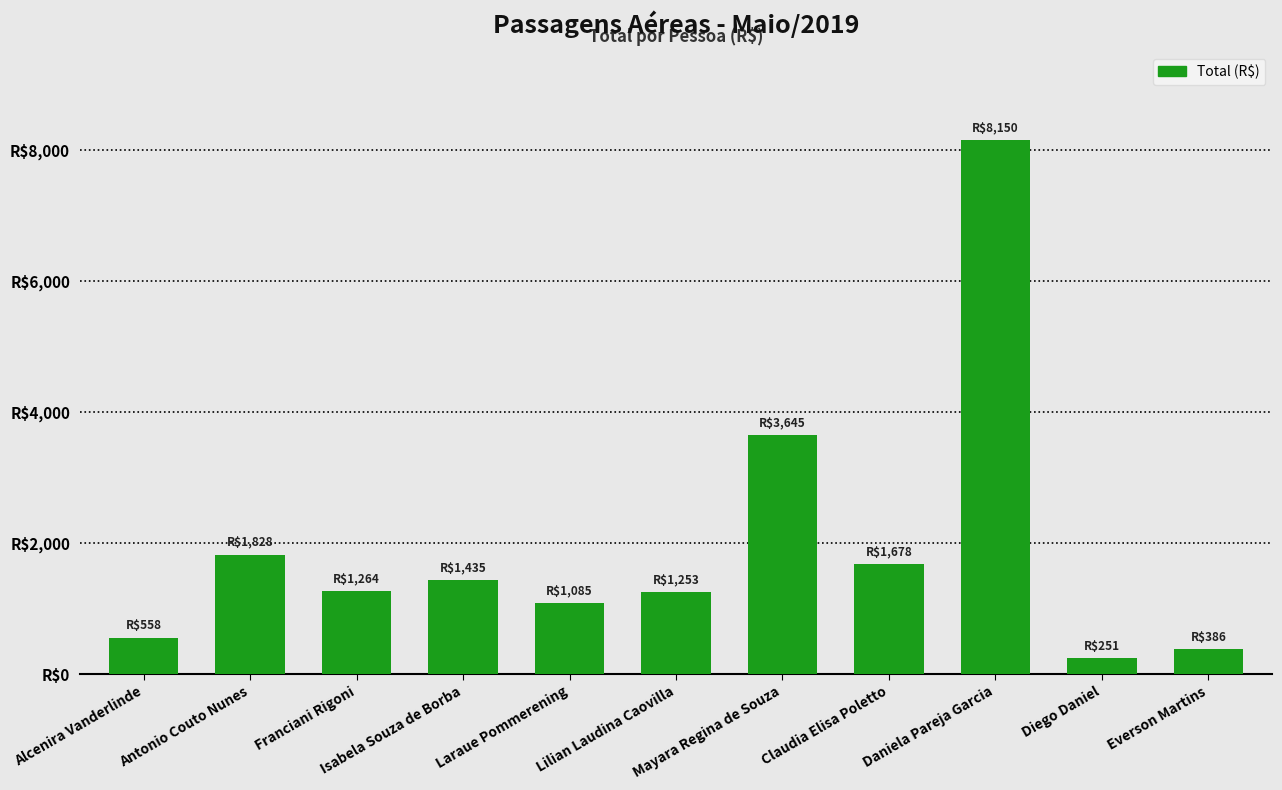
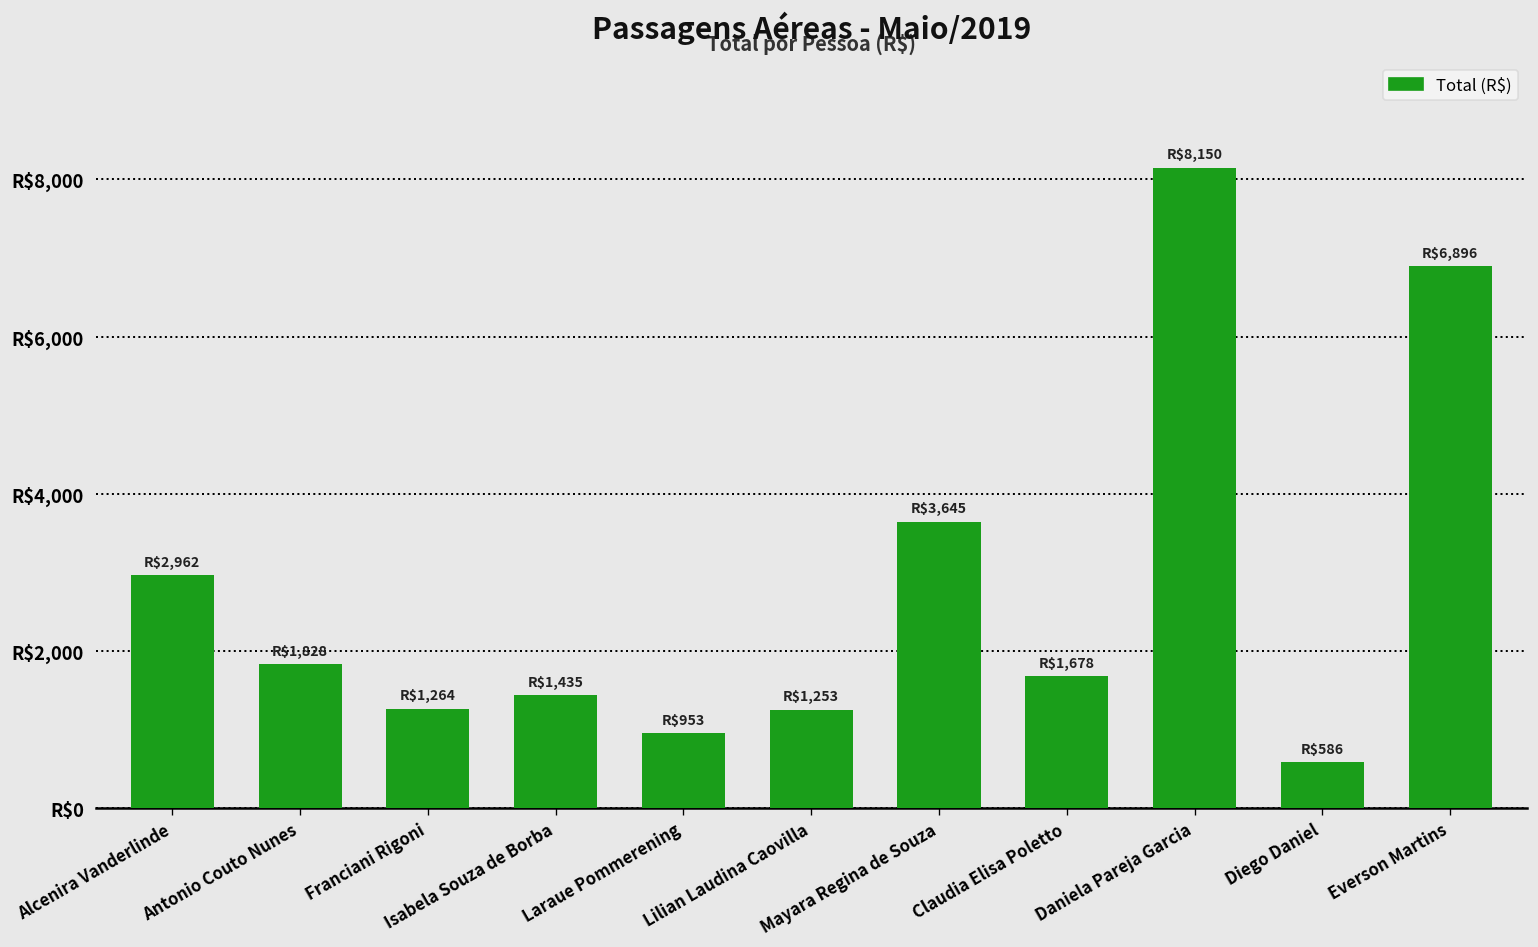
Alcenira Vanderlinde: $558 -> $2,962
Laraue Pommerening: $1,085 -> $953
Diego Daniel: $251 -> $586
Everson Martins: $386 -> $6,896
